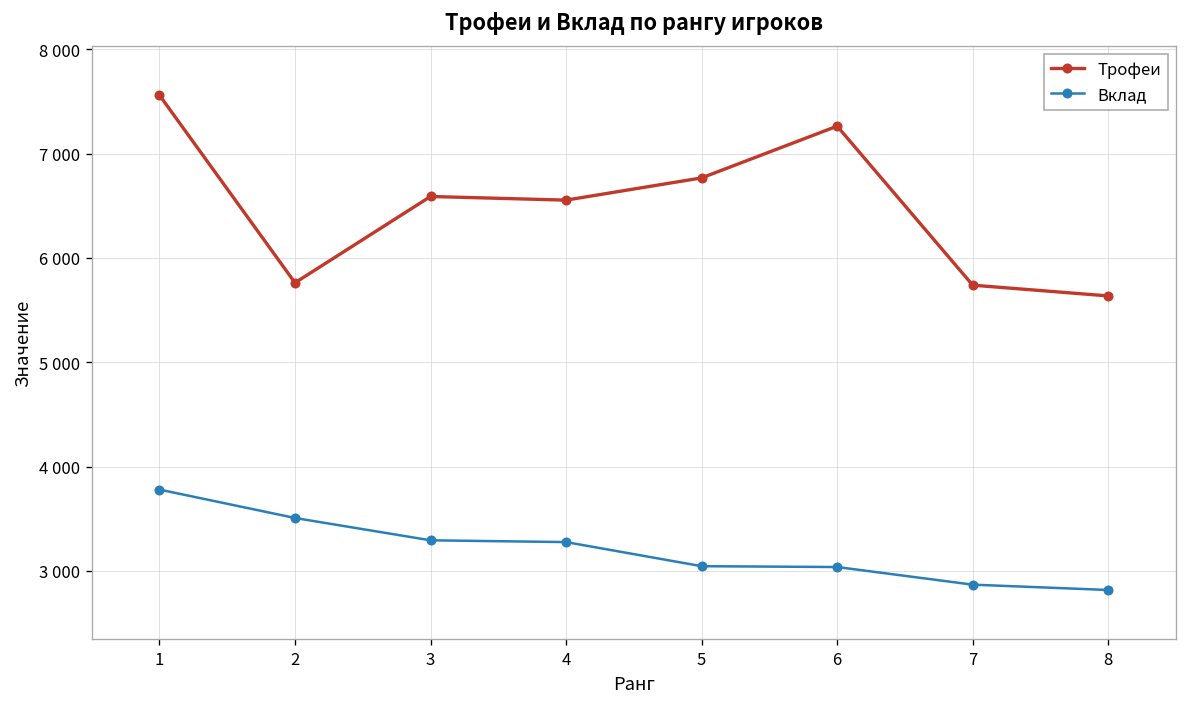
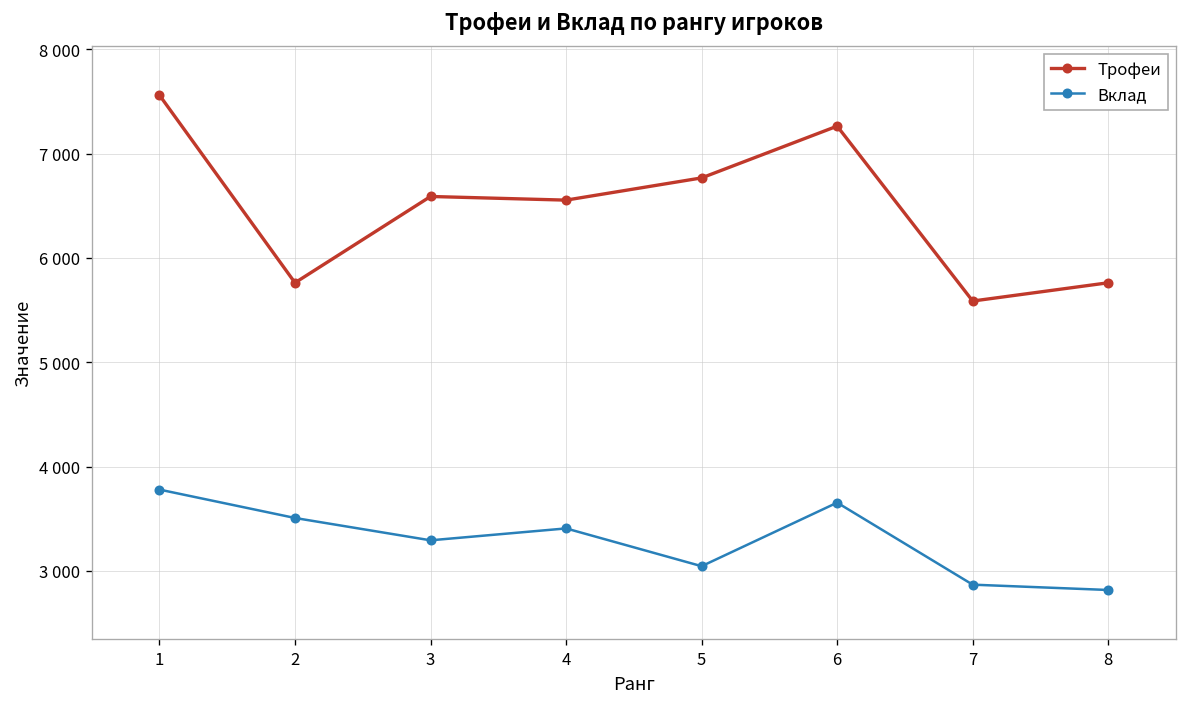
Вклад, 4: 3300 -> 3400
Вклад, 6: 3000 -> 3700
Трофеи, 7: 5700 -> 5600
Трофеи, 8: 5600 -> 5800
